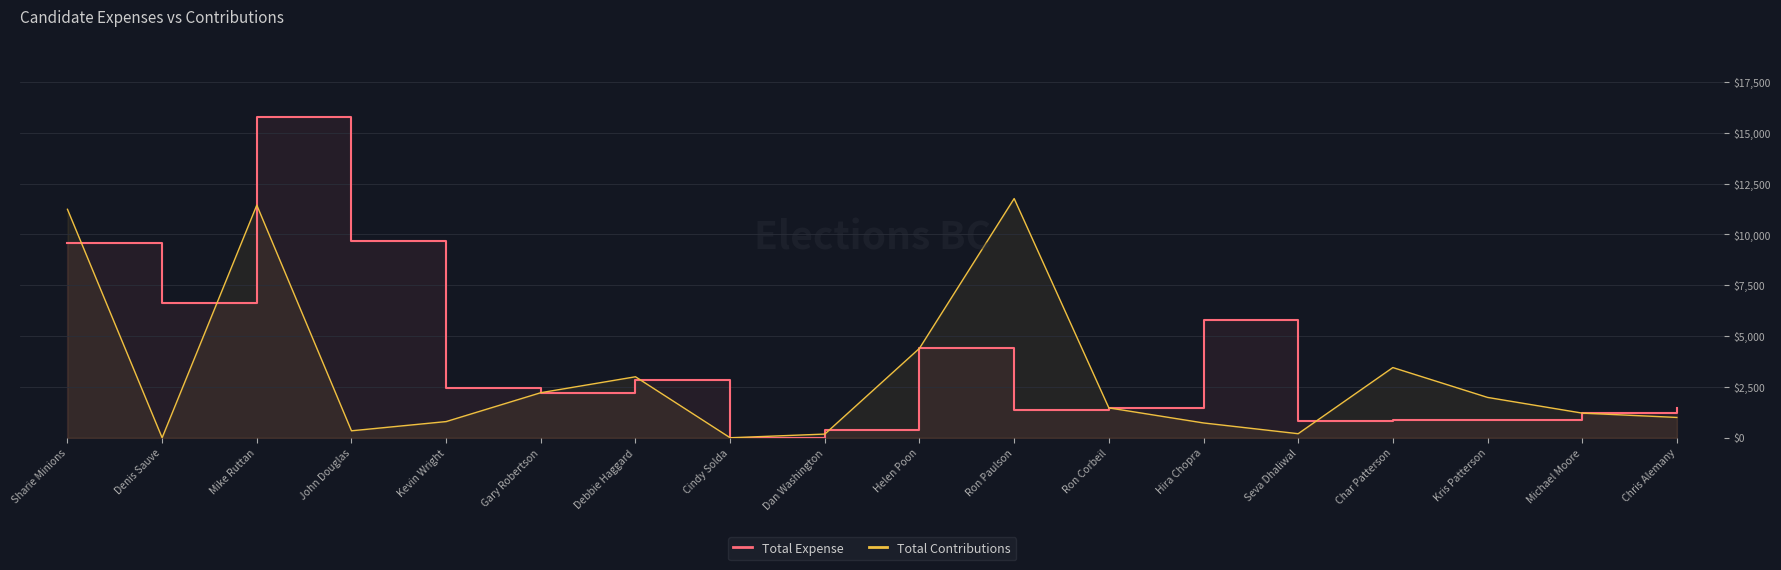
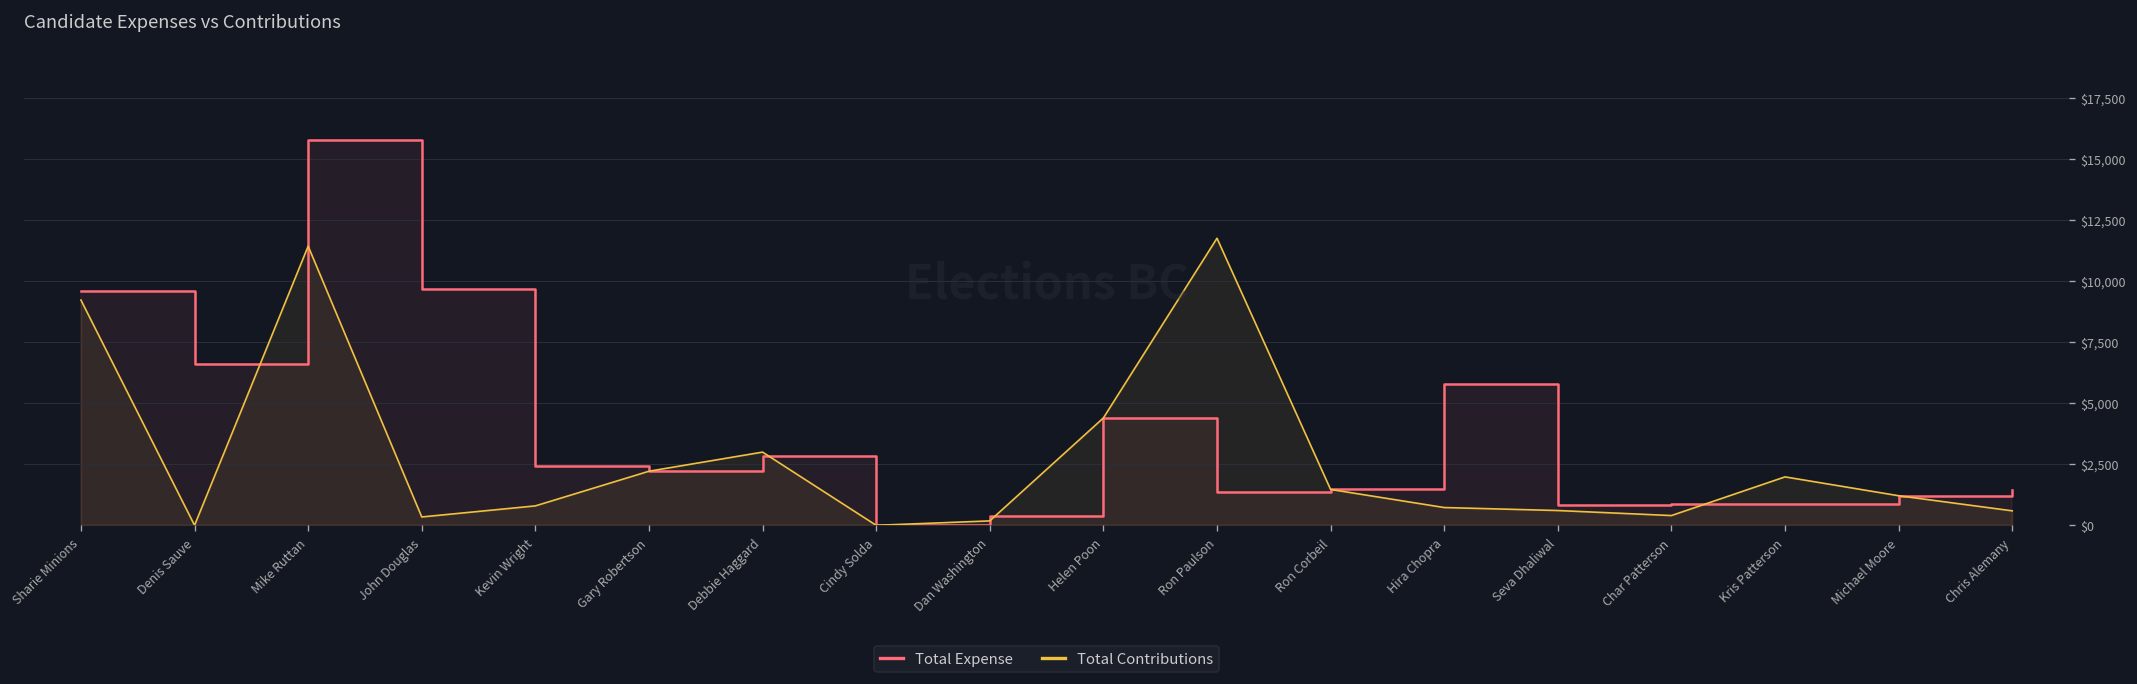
Total Contributions, Sharie Minions: $11,200 -> $9,200
Total Contributions, Seva Dhaliwal: $200 -> $600
Total Contributions, Char Patterson: $3,500 -> $400
Total Contributions, Chris Alemany: $1,000 -> $600
